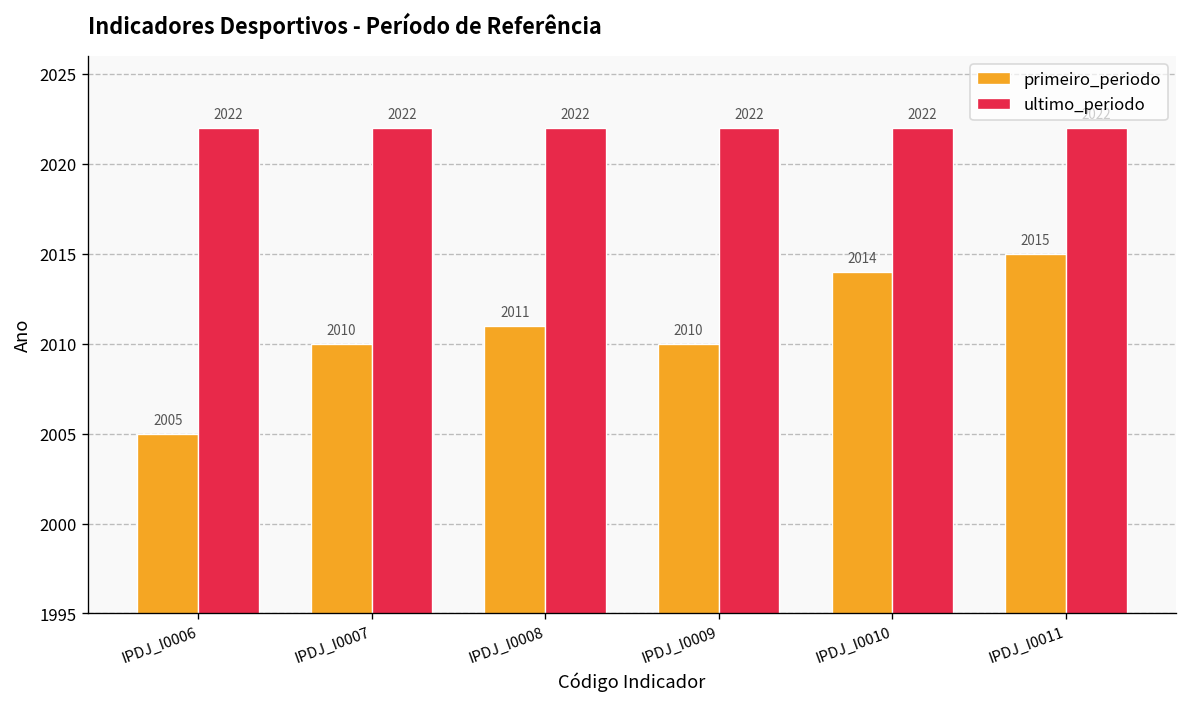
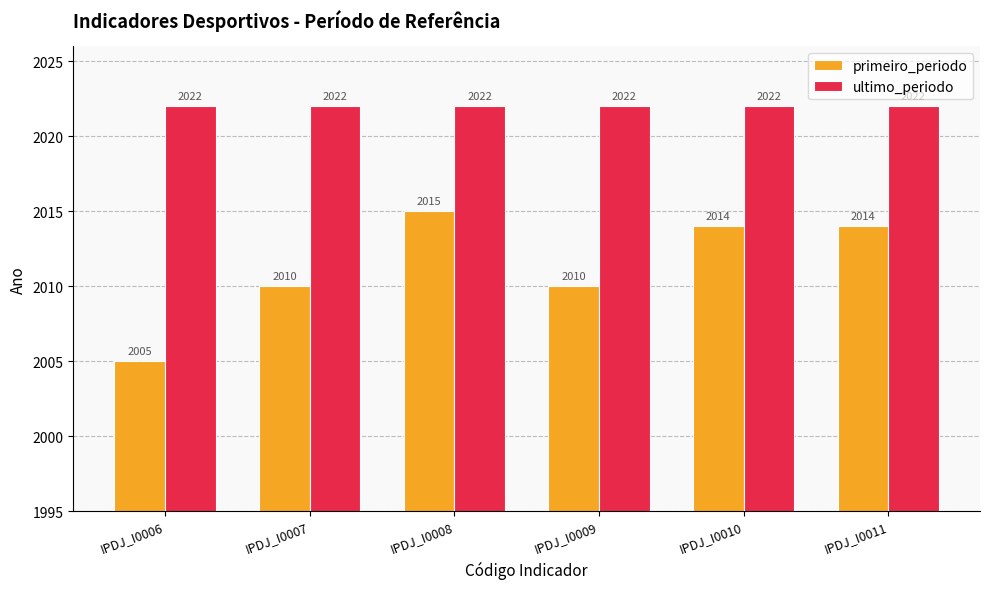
primeiro_periodo, IPDJ_I0008: 2011 -> 2015
primeiro_periodo, IPDJ_I0011: 2015 -> 2014
